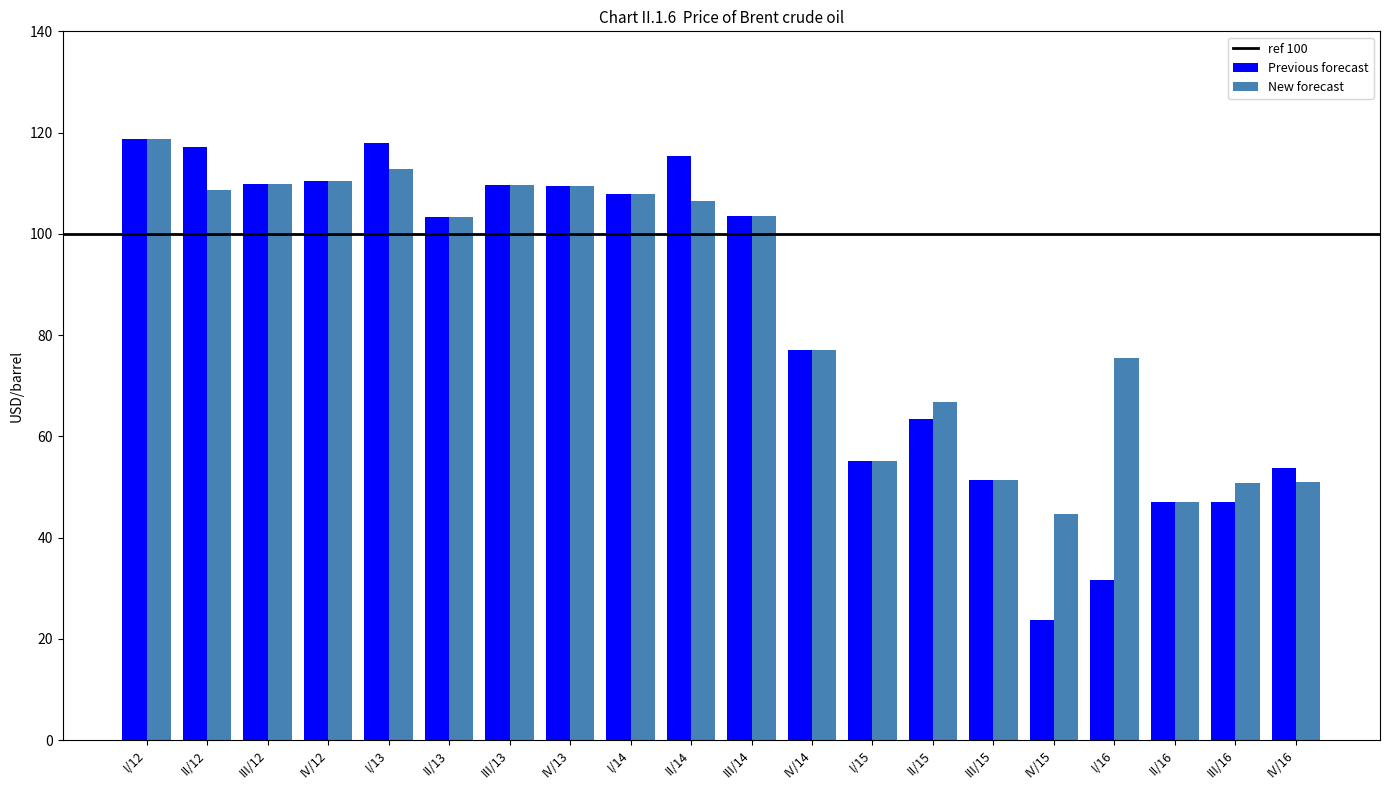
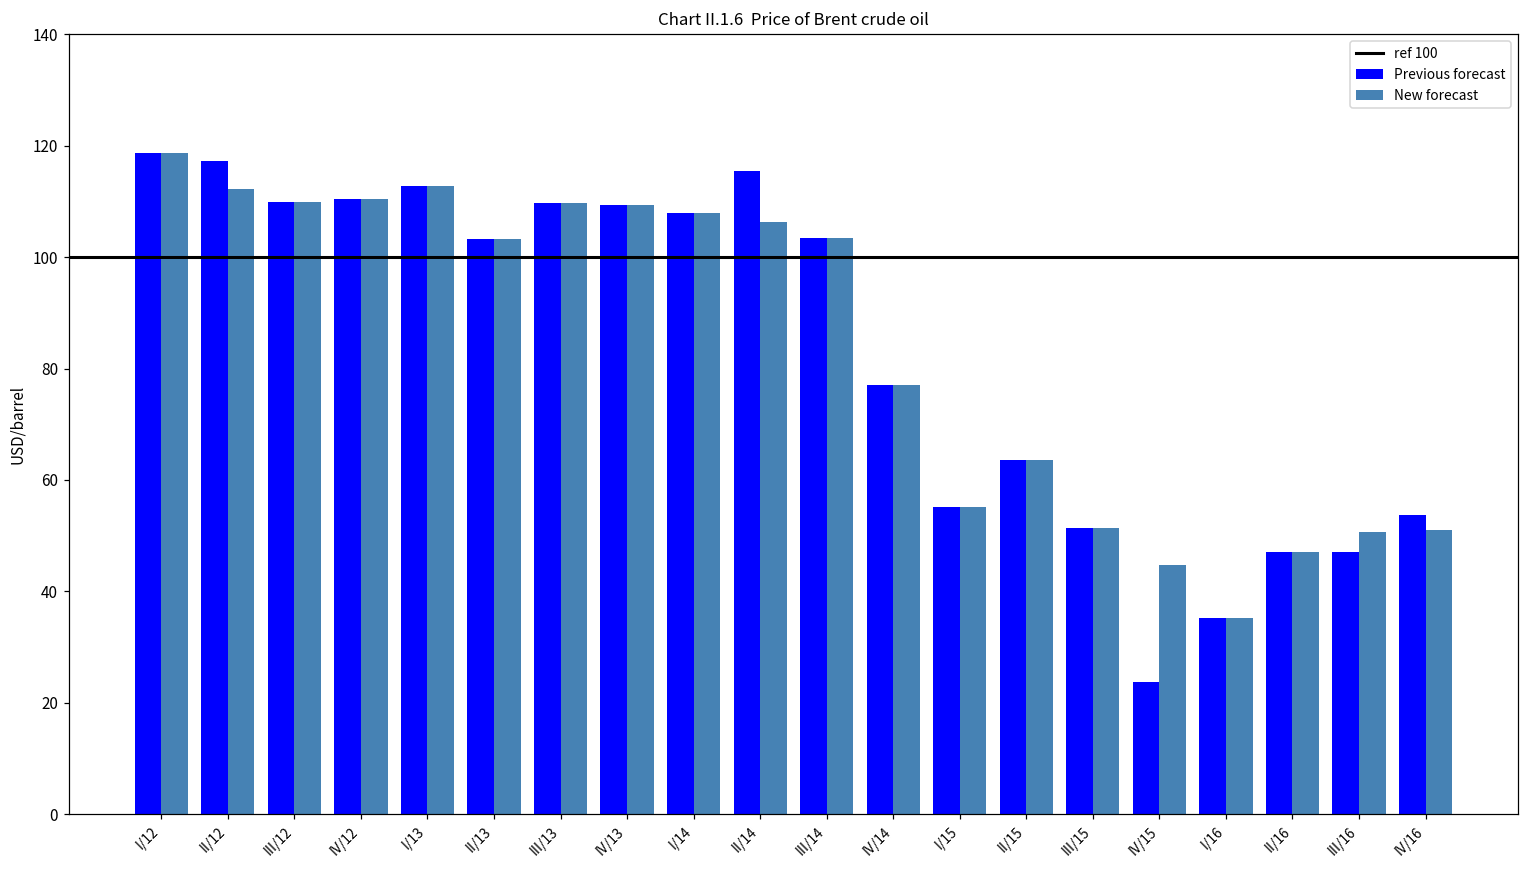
New forecast, II/12: 109 -> 112
Previous forecast, I/13: 118 -> 113
New forecast, II/15: 67 -> 64
Previous forecast, I/16: 32 -> 35
New forecast, I/16: 76 -> 35
